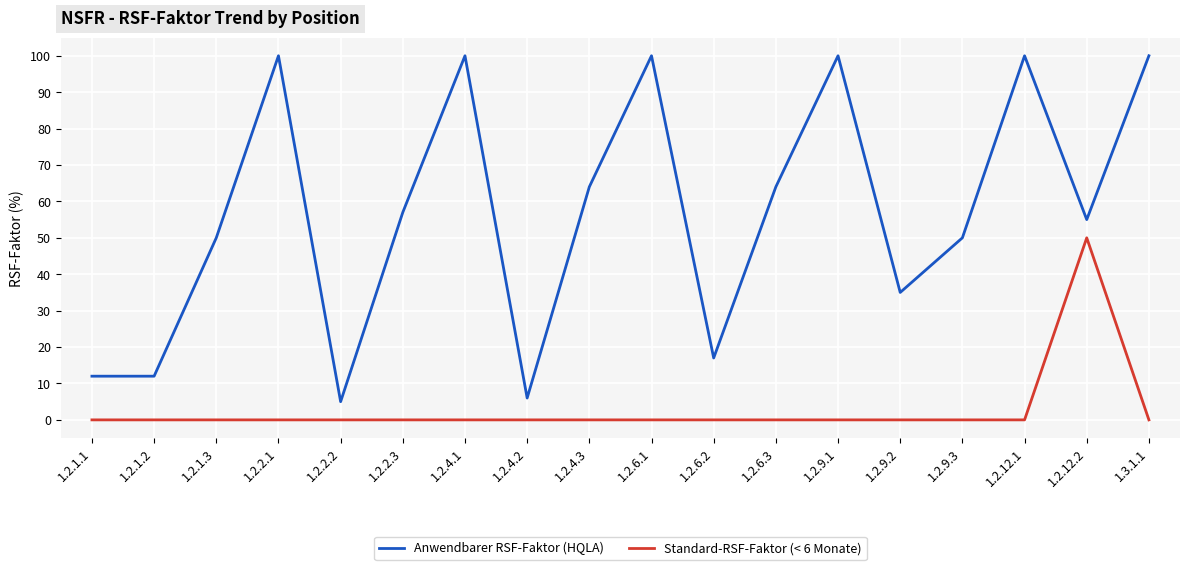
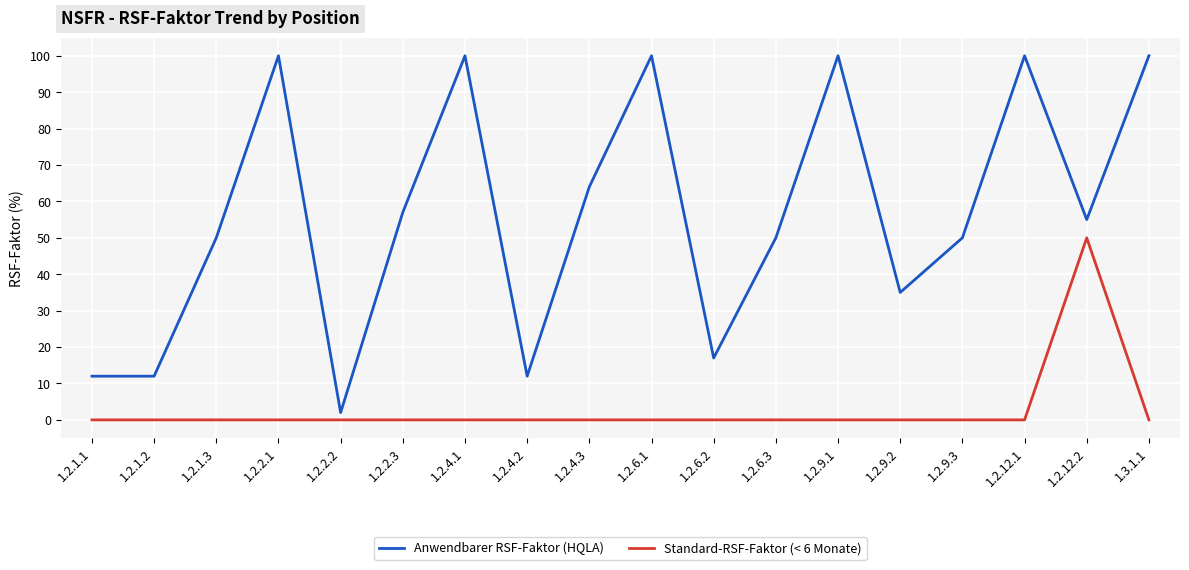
Anwendbarer RSF-Faktor (HQLA), 1.2.2.2: 5 -> 2
Anwendbarer RSF-Faktor (HQLA), 1.2.4.2: 6 -> 12
Anwendbarer RSF-Faktor (HQLA), 1.2.6.3: 64 -> 50
